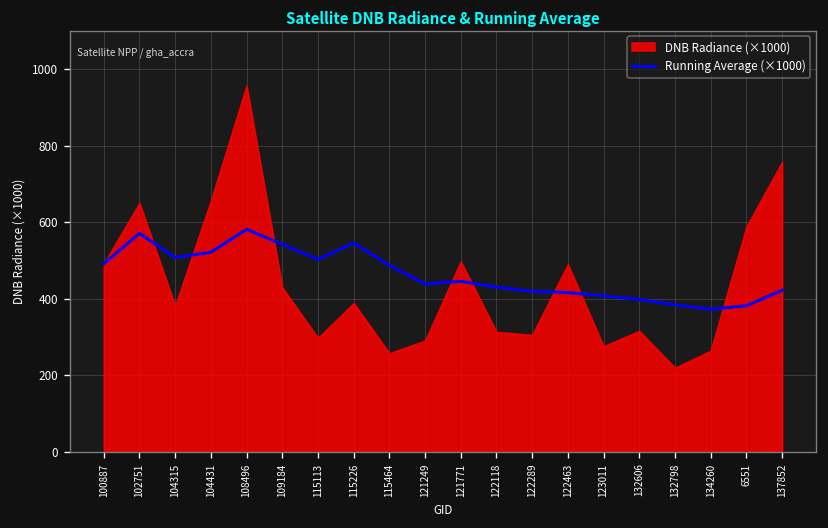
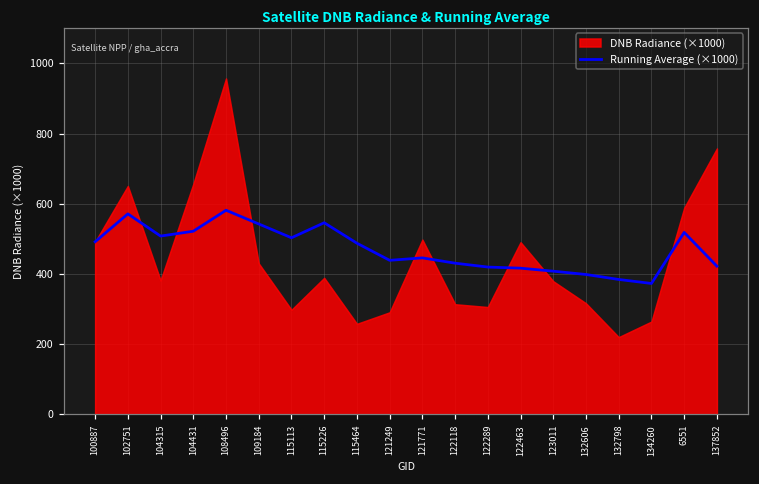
DNB Radiance (×1000), 123011: 280 -> 380
Running Average (×1000), 6551: 380 -> 520
